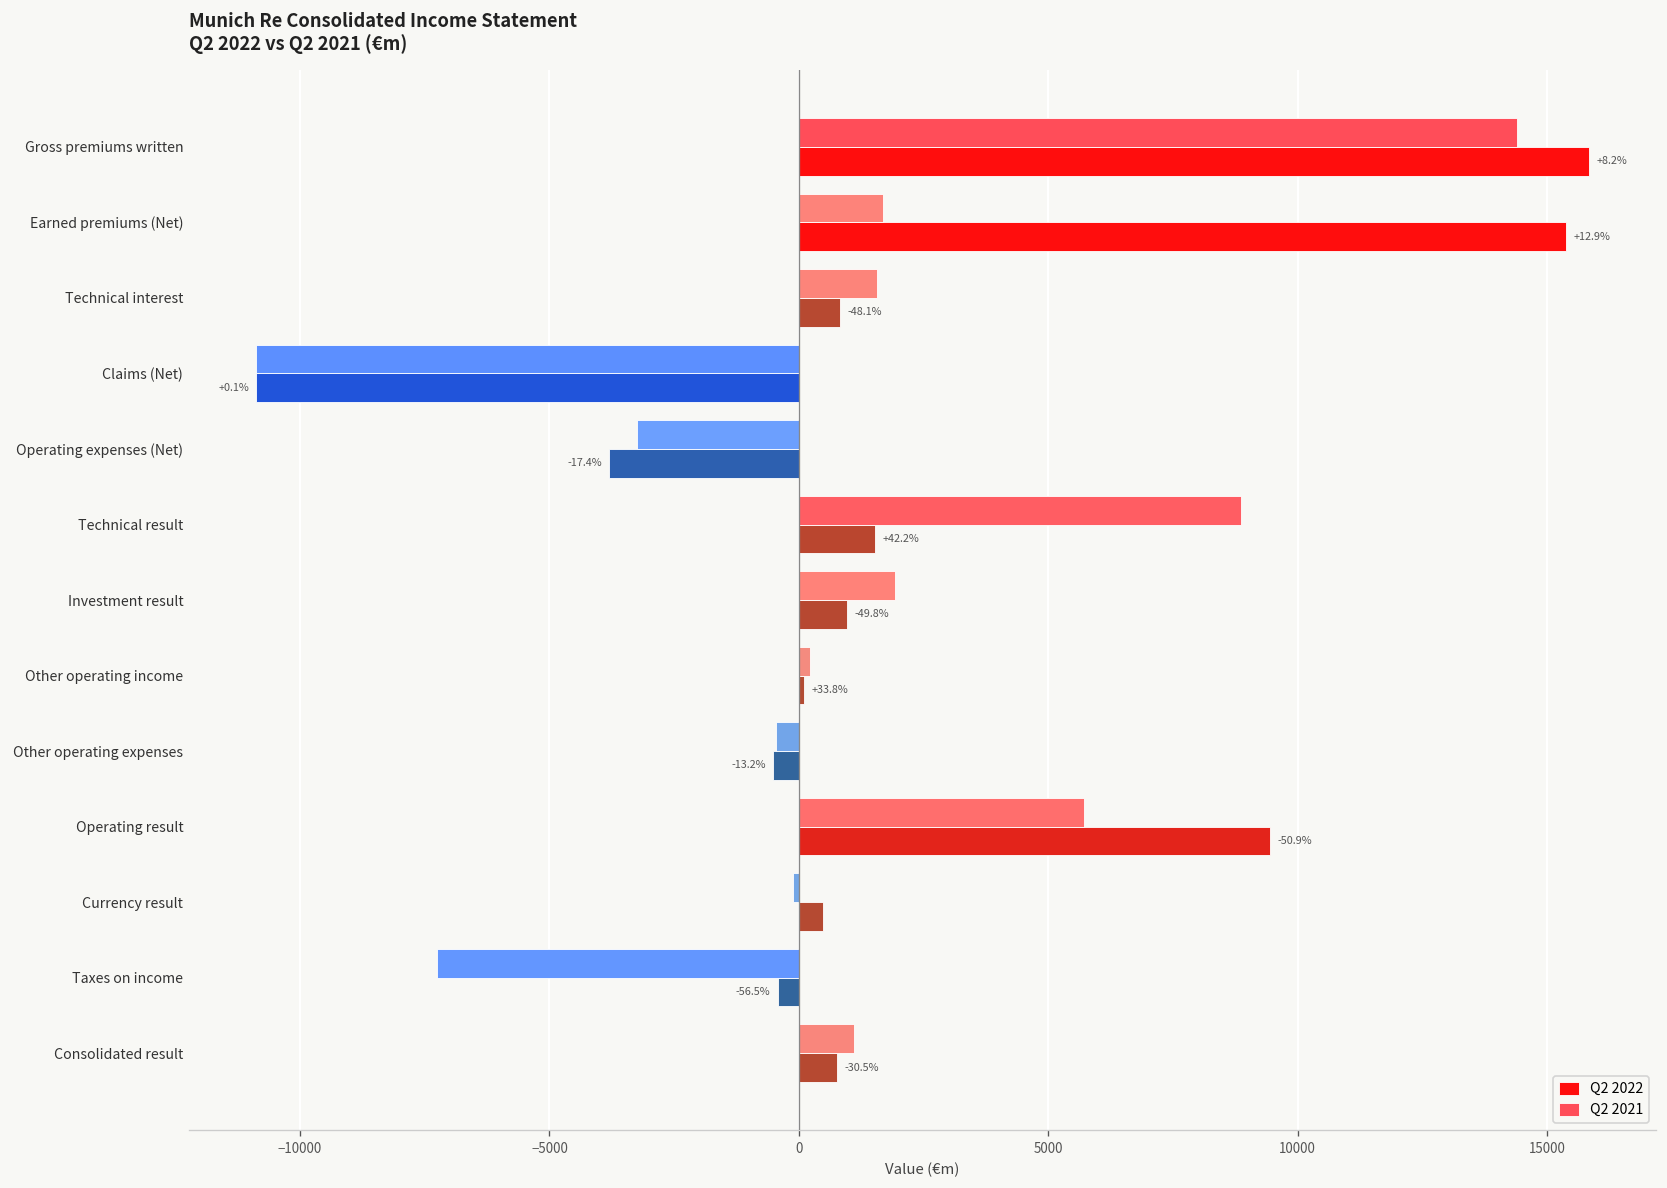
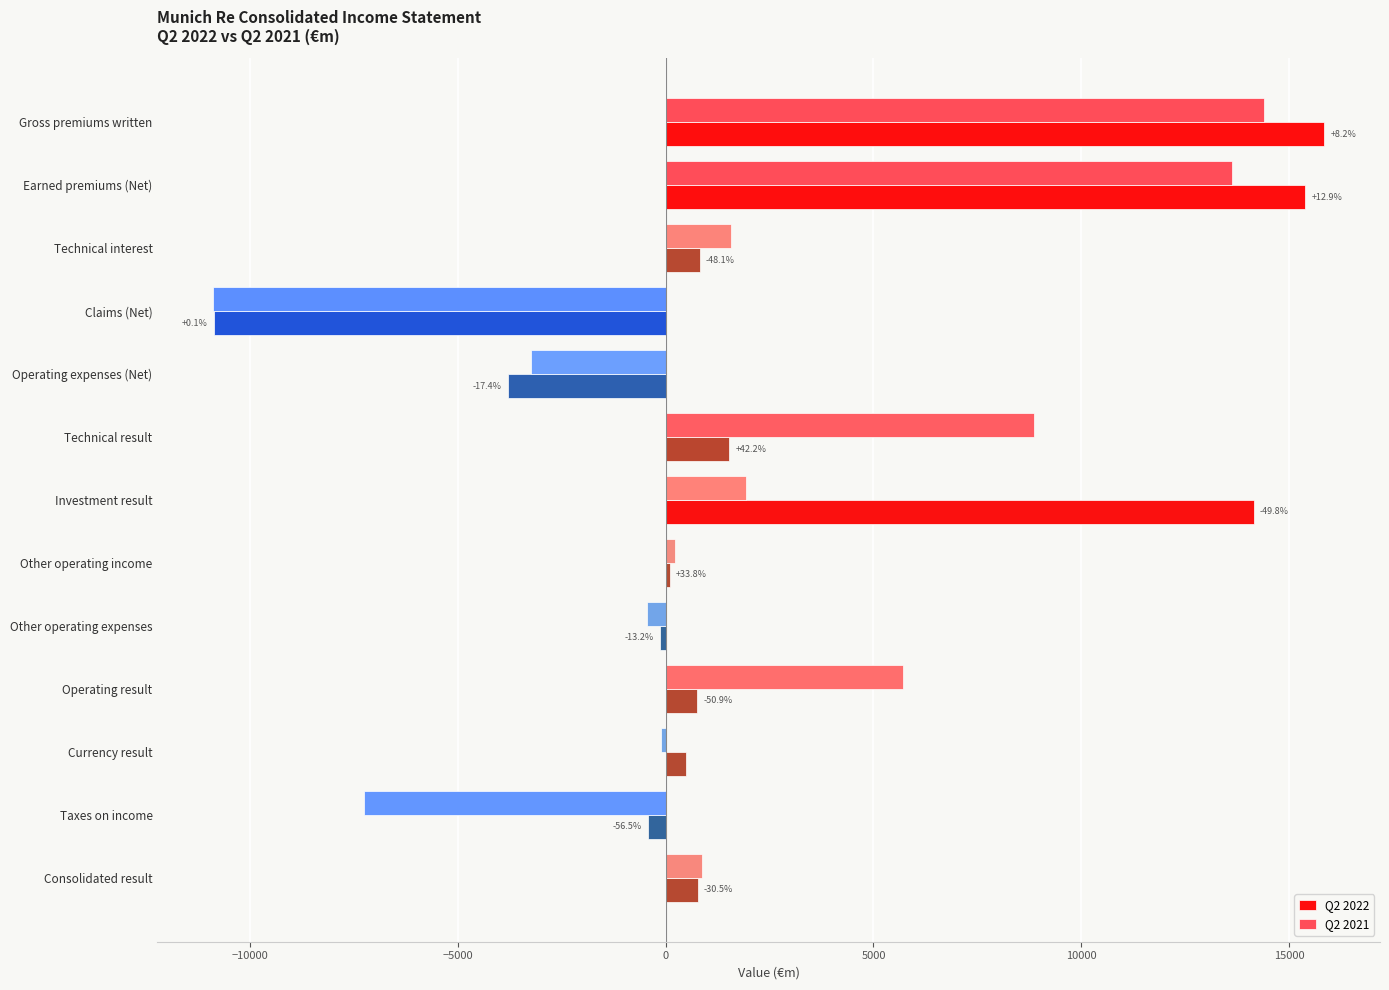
Q2 2021, Earned premiums (Net): 1700 -> 13600
Q2 2022, Investment result: 1000 -> 14100
Q2 2022, Other operating expenses: -500 -> -100
Q2 2022, Operating result: 9400 -> 800
Q2 2021, Consolidated result: 1100 -> 900
